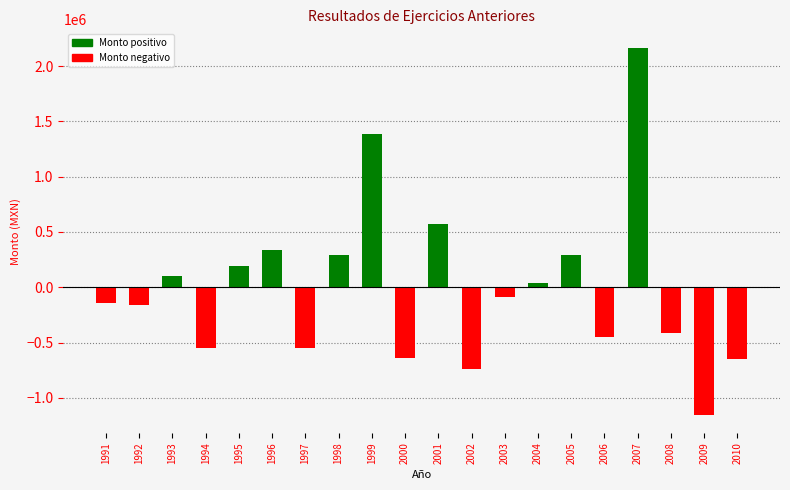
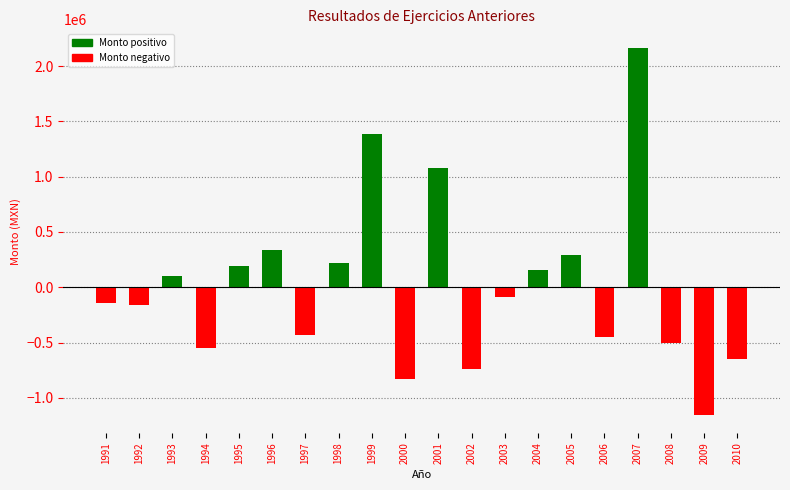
1997: -550000 -> -430000
1998: 290000 -> 220000
2000: -640000 -> -830000
2001: 570000 -> 1070000
2004: 40000 -> 150000
2008: -410000 -> -510000
